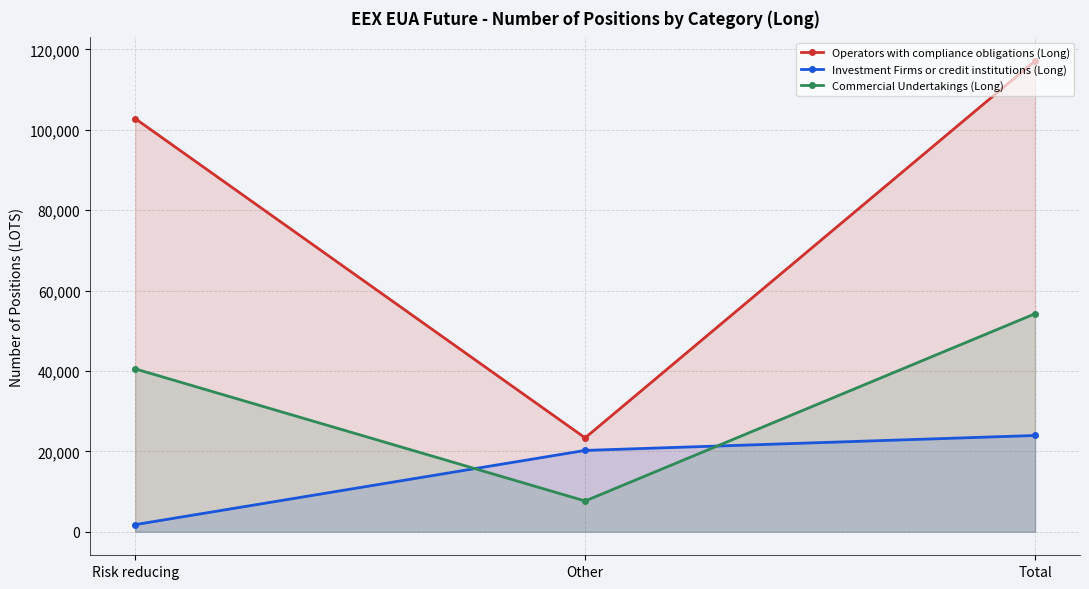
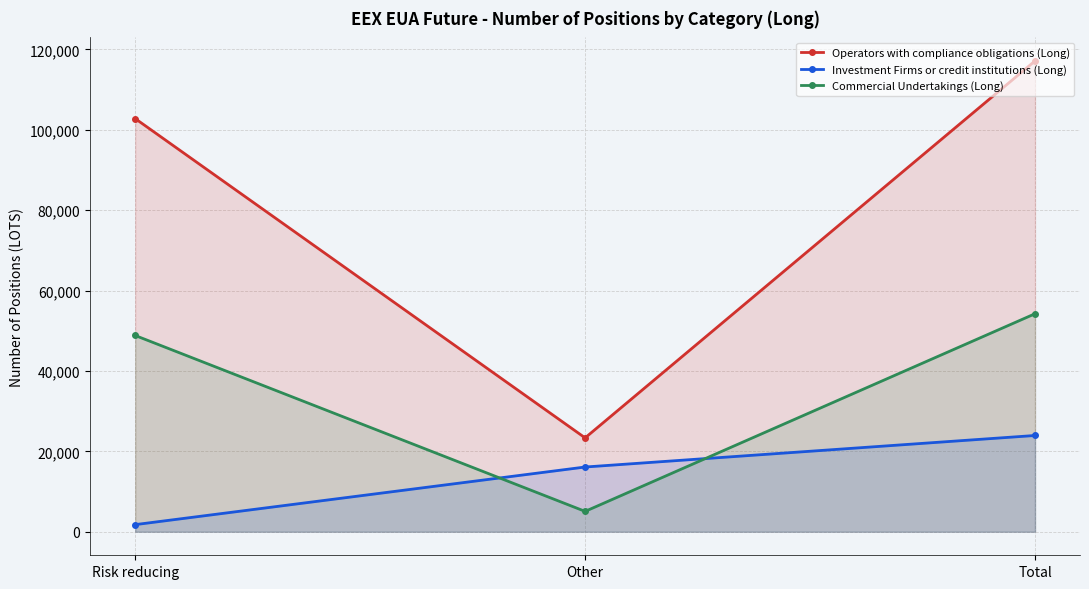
Commercial Undertakings (Long), Risk reducing: 41,000 -> 49,000
Investment Firms or credit institutions (Long), Other: 20,000 -> 16,000
Commercial Undertakings (Long), Other: 8,000 -> 5,000
